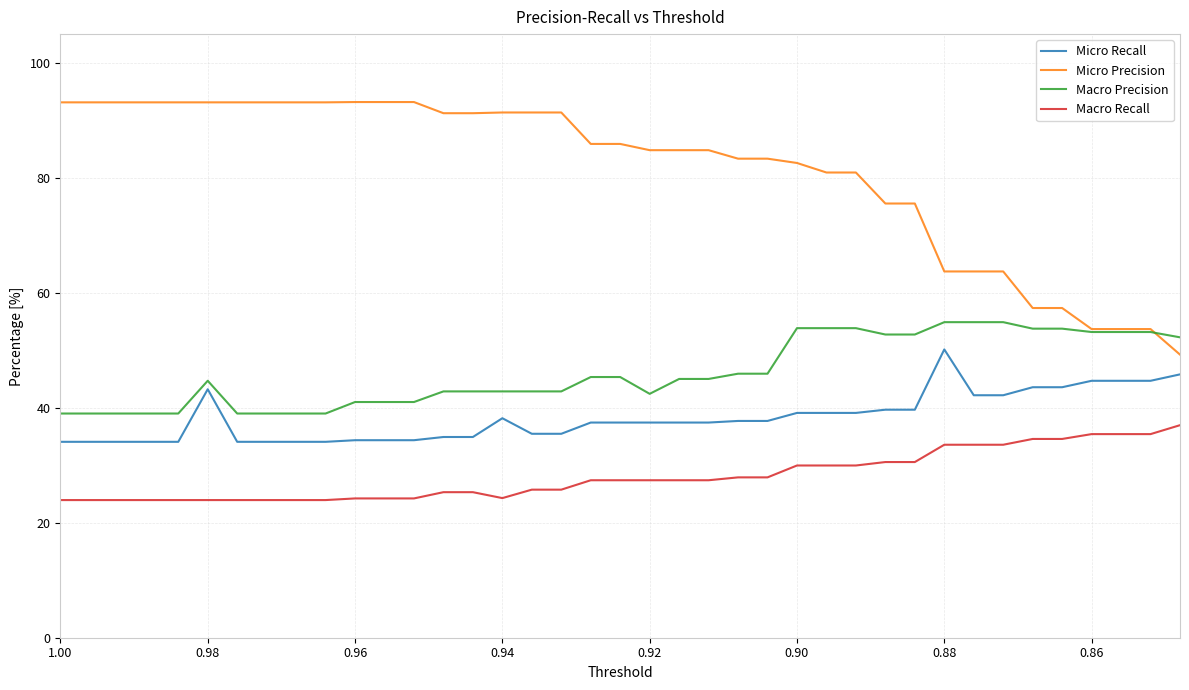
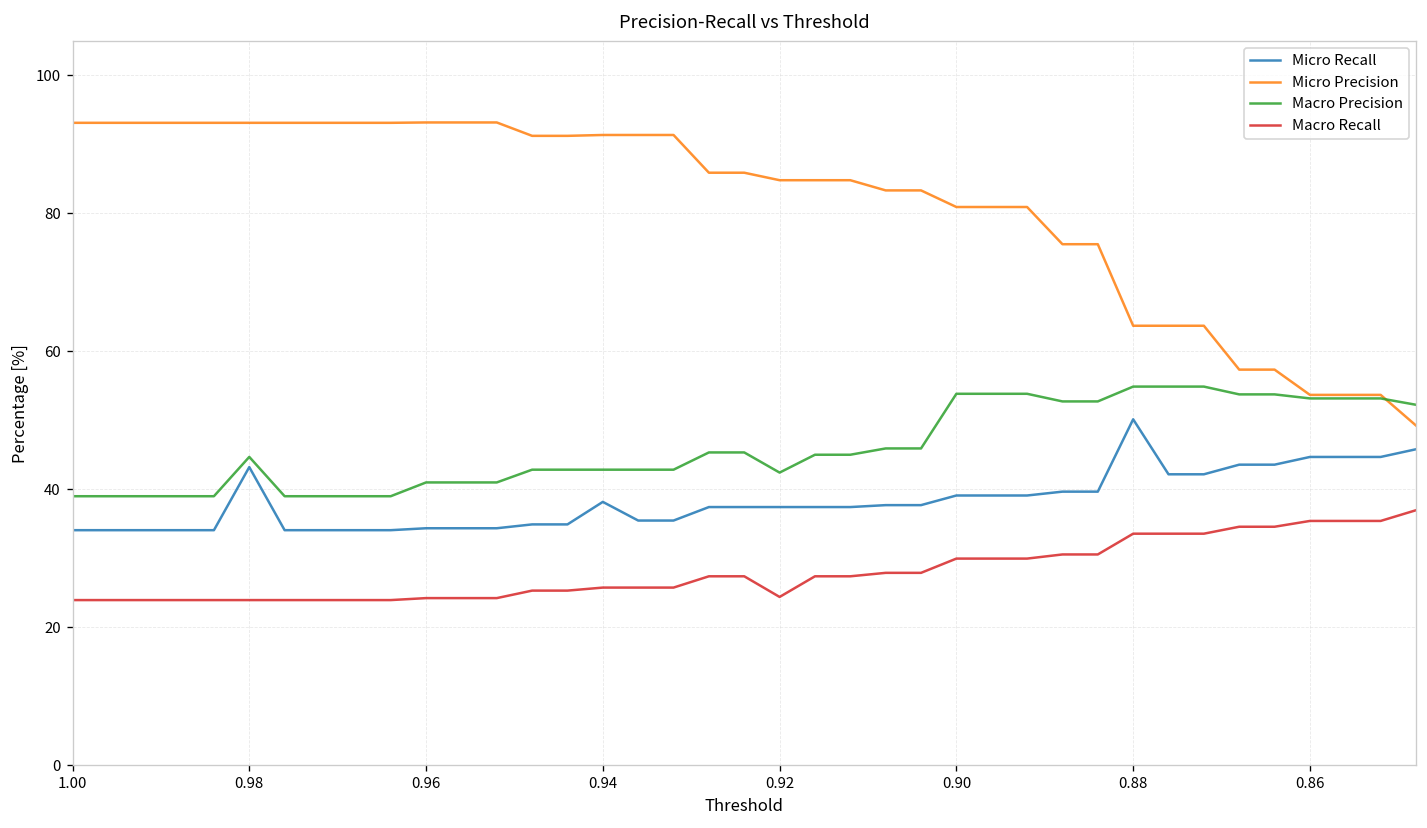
Macro Recall, 0.94: 24 -> 26
Macro Recall, 0.92: 27 -> 24
Micro Precision, 0.90: 83 -> 81
